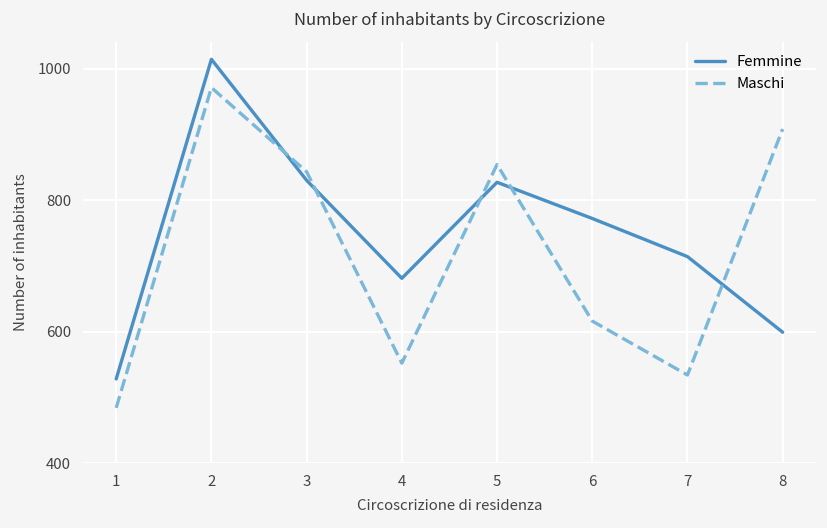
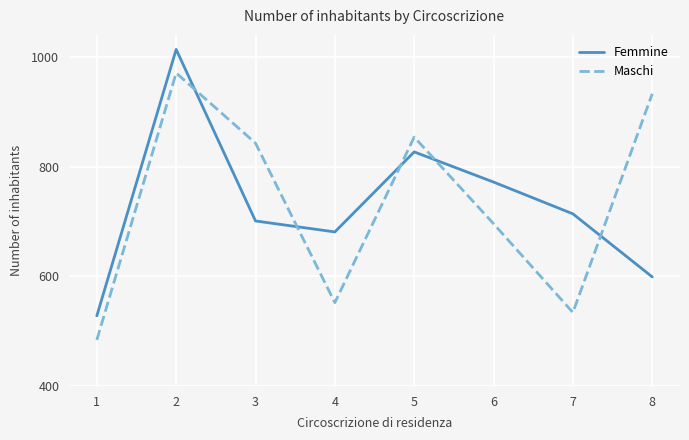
Femmine, 3: 830 -> 700
Maschi, 6: 620 -> 700
Maschi, 8: 910 -> 930
